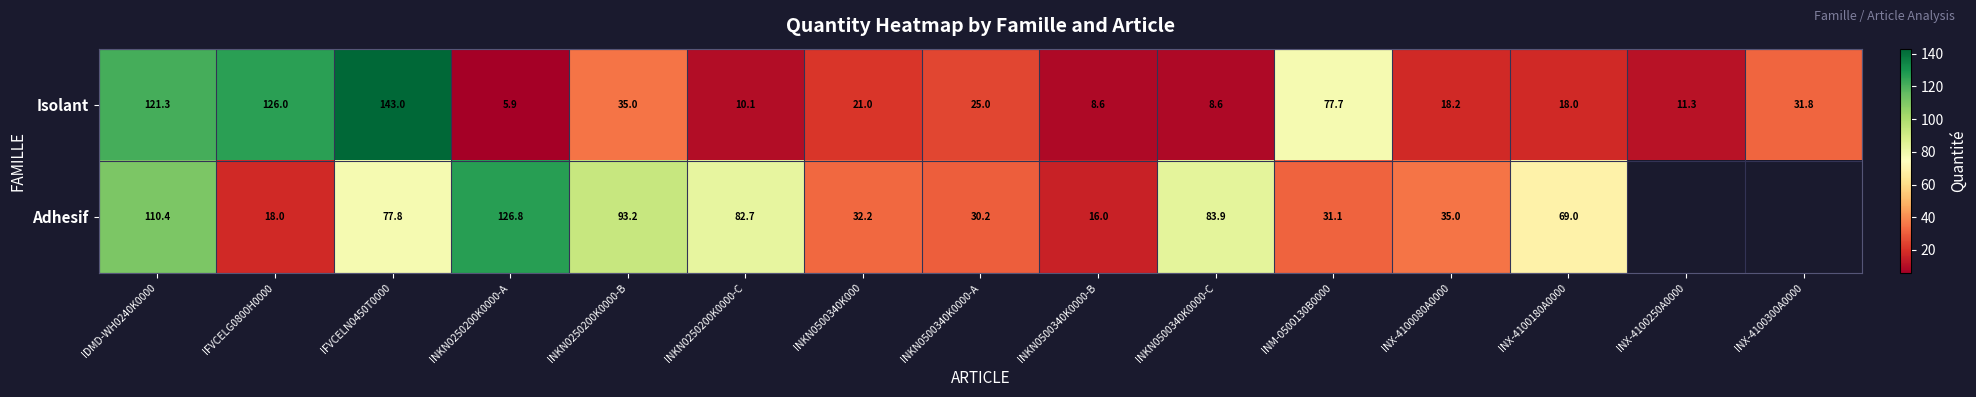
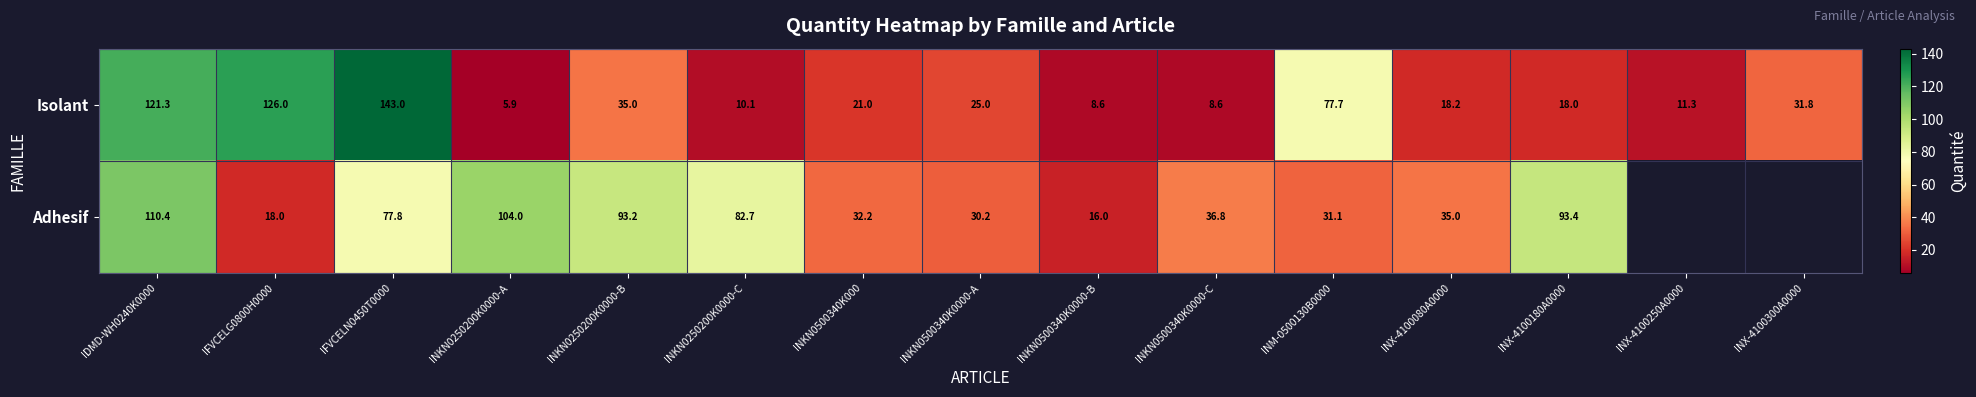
Adhesif, INKN0250200K0000-A: 126.8 -> 104.0
Adhesif, INKN0500340K0000-C: 83.9 -> 36.8
Adhesif, INX-4100180A0000: 69.0 -> 93.4
